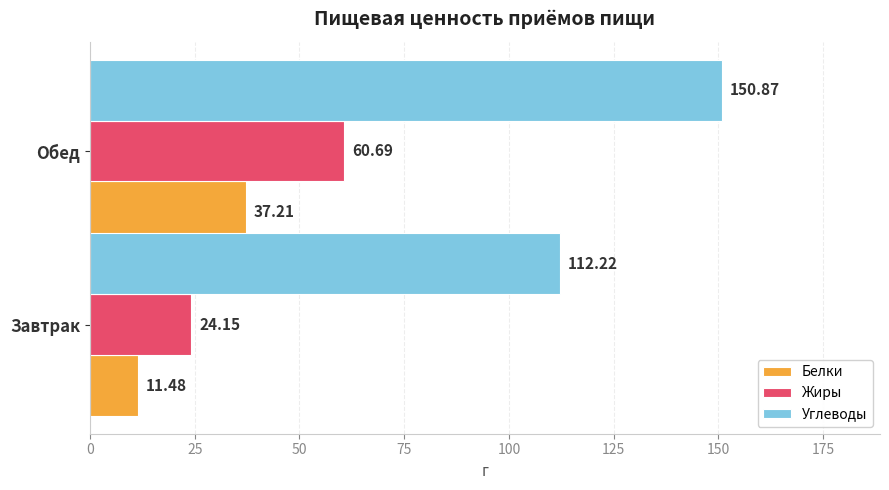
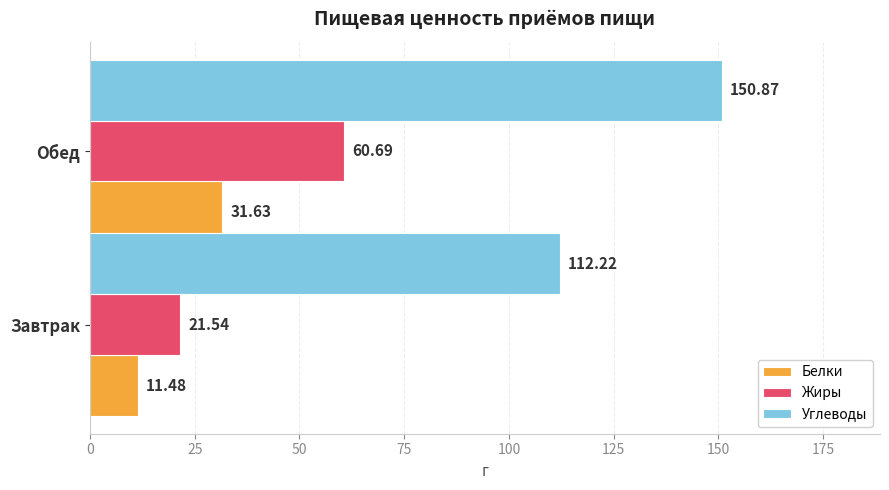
Белки, Обед: 37.21 -> 31.63
Жиры, Завтрак: 24.15 -> 21.54
